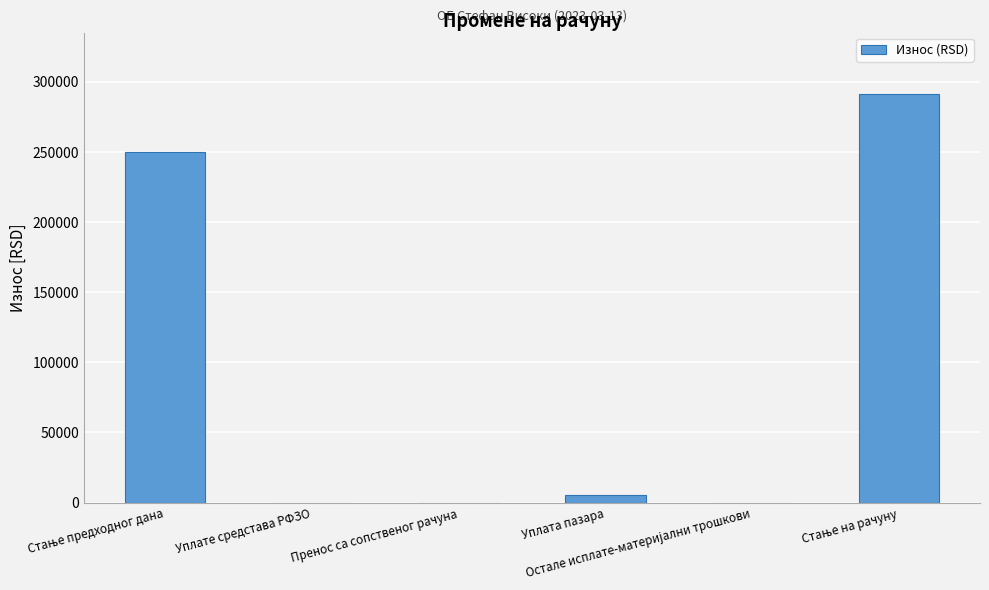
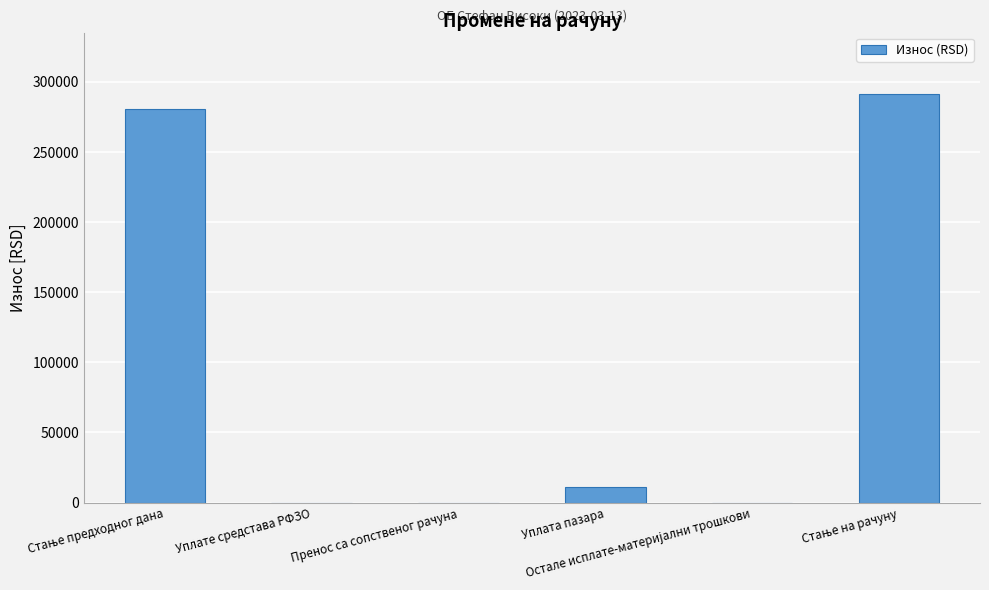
Стање предходног дана: 250000 -> 280000
Уплата пазара: 5000 -> 11000
